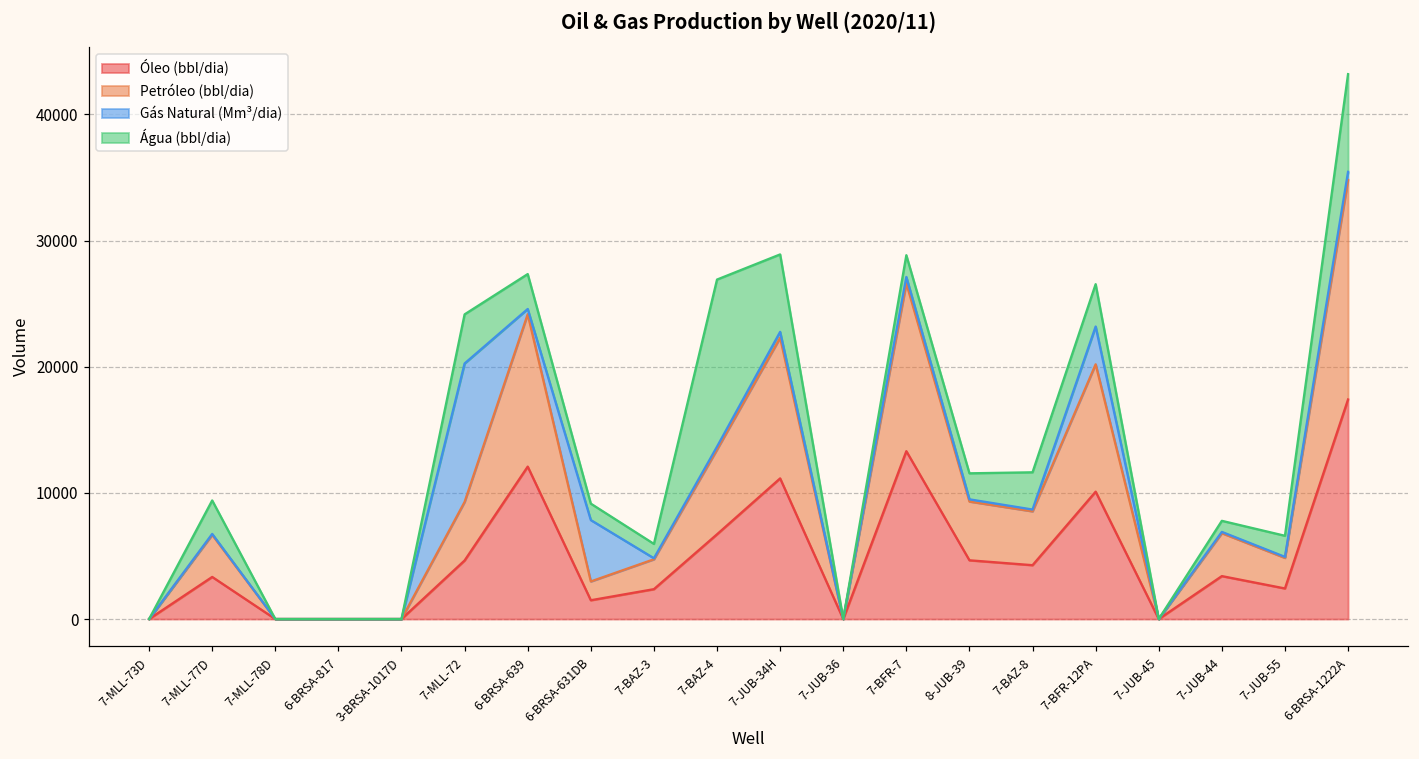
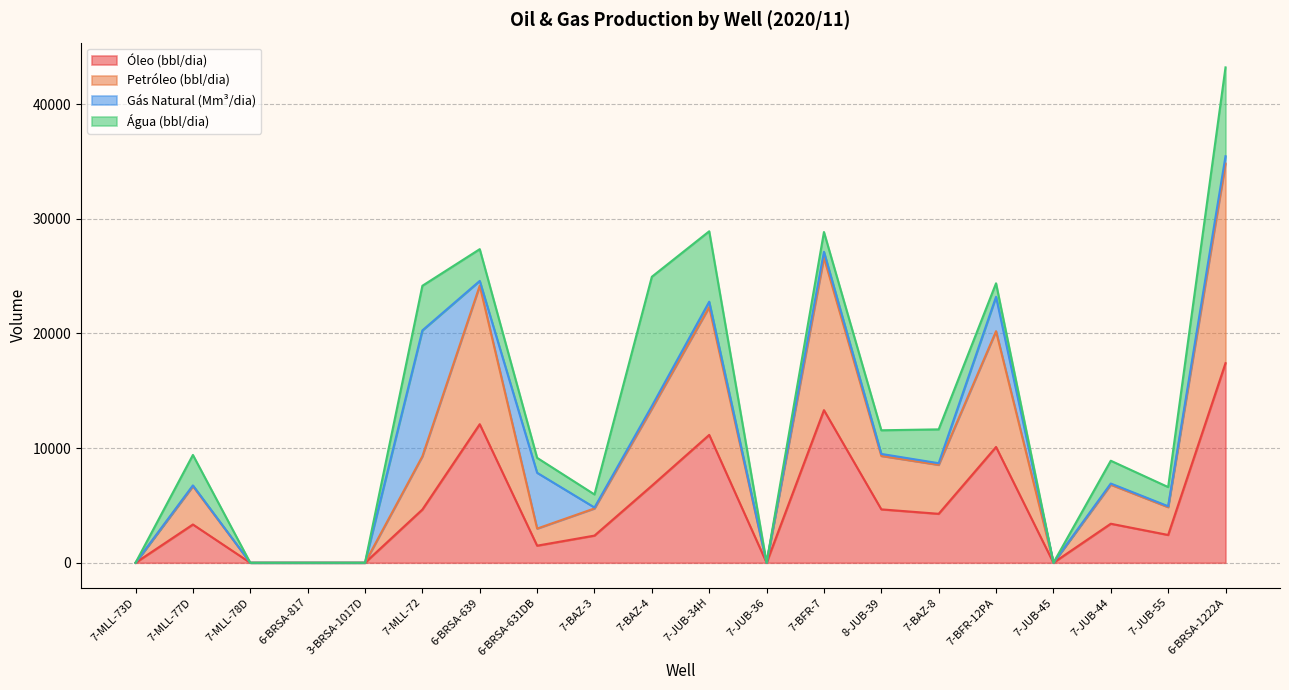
Água (bbl/dia), 7-BAZ-4: 13200 -> 11300
Água (bbl/dia), 7-BFR-12PA: 3400 -> 1200
Água (bbl/dia), 7-JUB-44: 900 -> 2000
